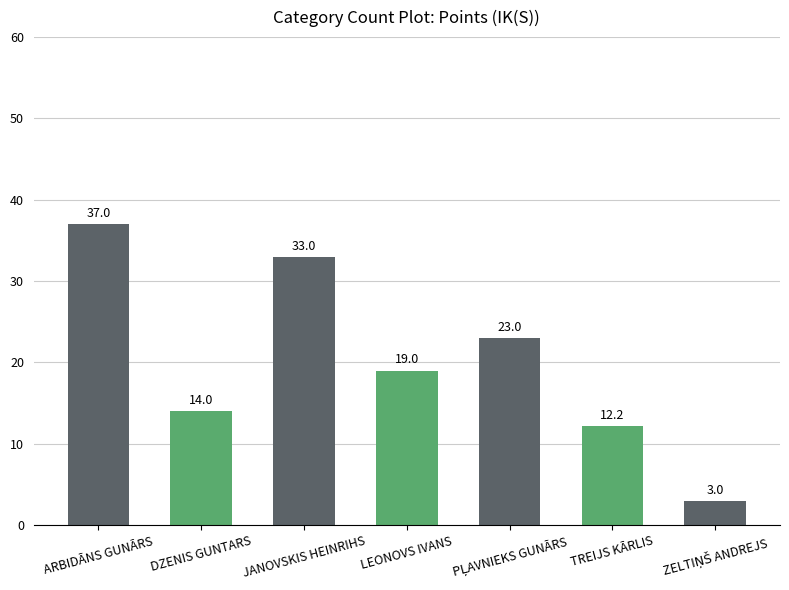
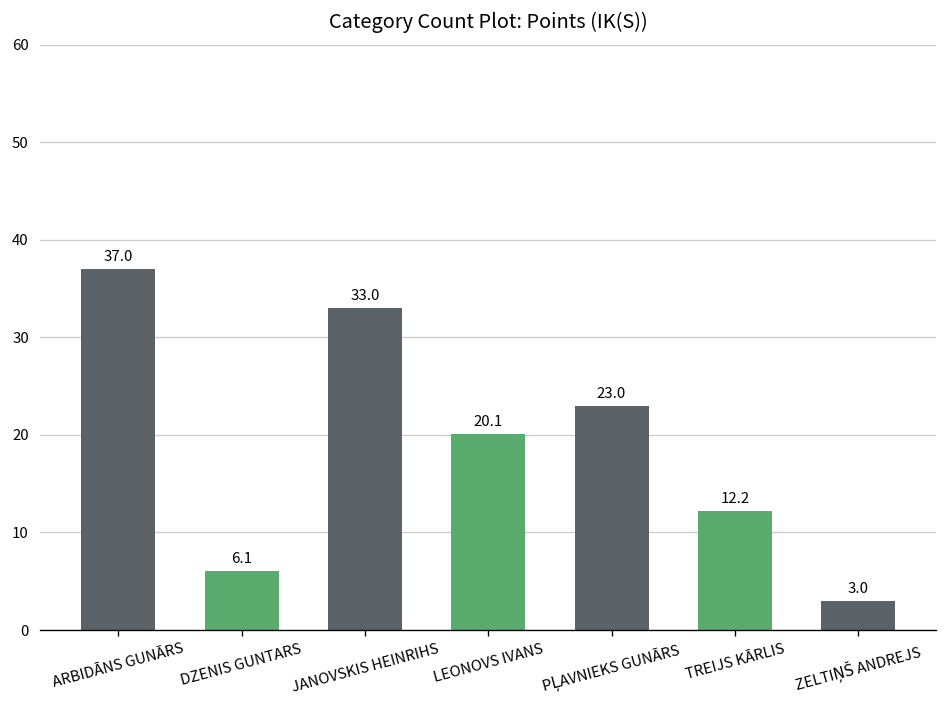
DZENIS GUNTARS: 14.0 -> 6.1
LEONOVS IVANS: 19.0 -> 20.1
